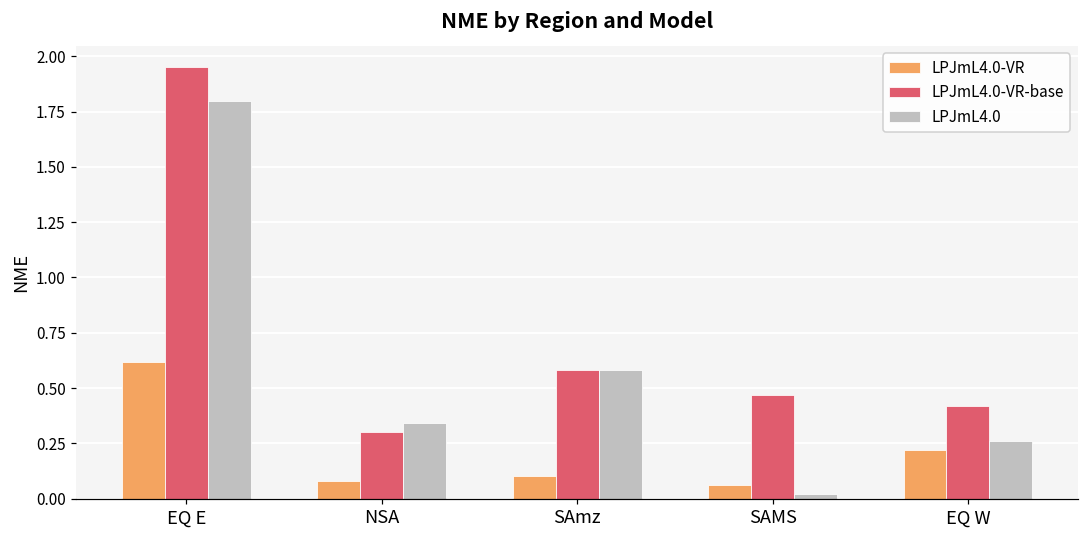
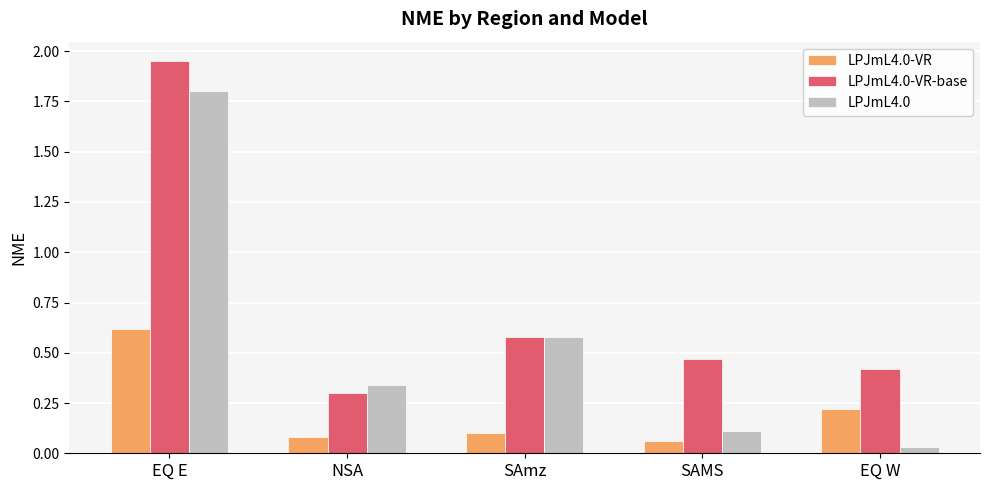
LPJmL4.0, SAMS: 0.02 -> 0.11
LPJmL4.0, EQ W: 0.26 -> 0.03
